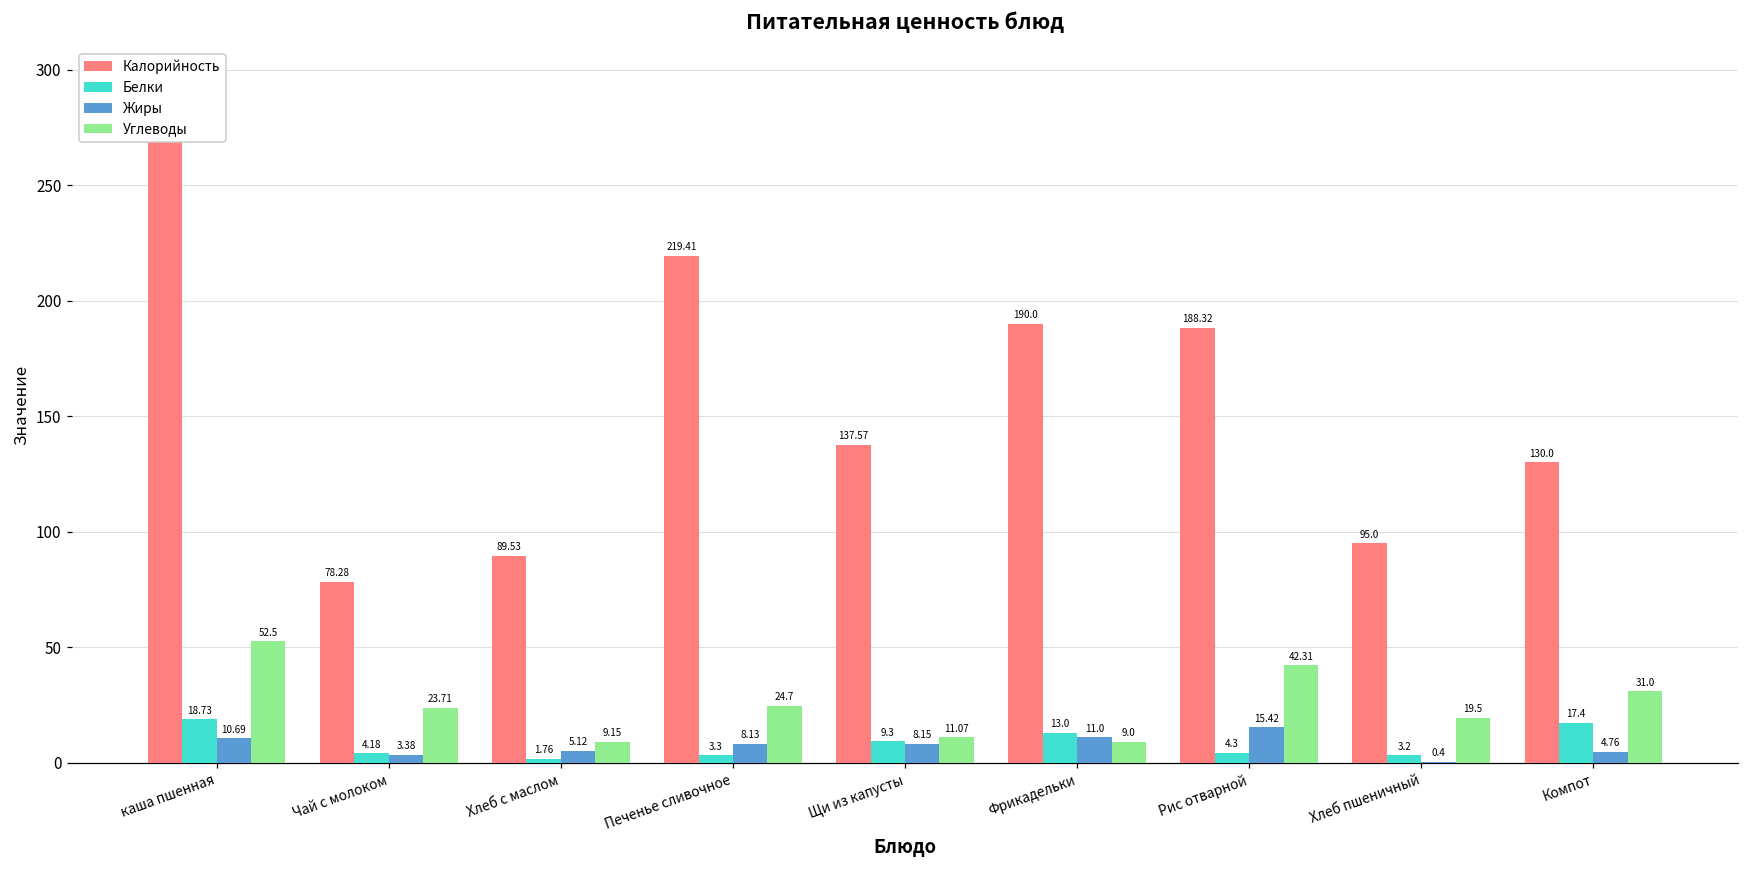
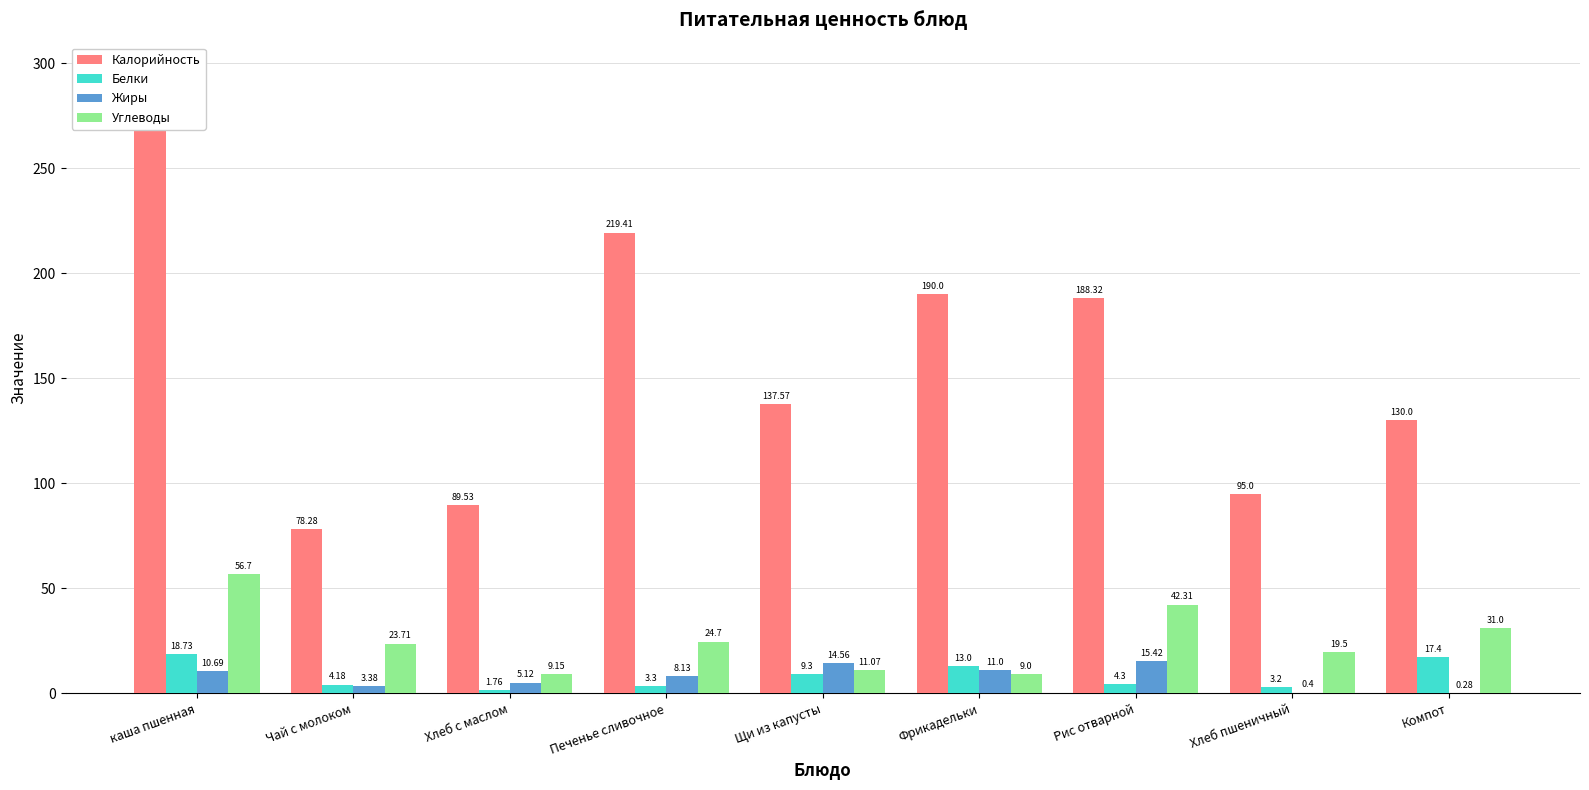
Углеводы, каша пшенная: 52.5 -> 56.7
Жиры, Щи из капусты: 8.15 -> 14.56
Жиры, Компот: 4.76 -> 0.28
